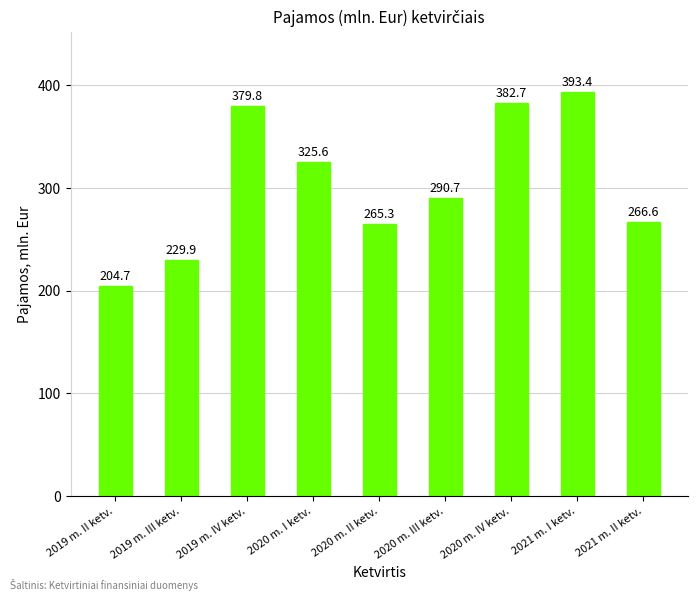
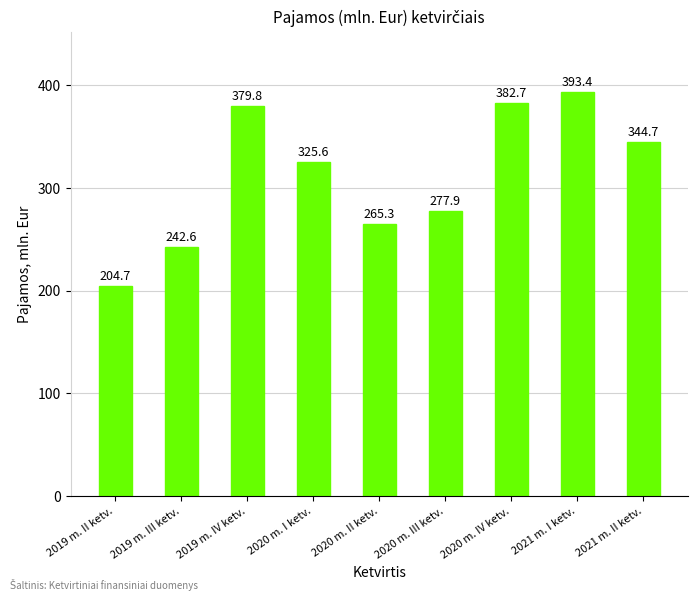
2019 m. III ketv.: 229.9 -> 242.6
2020 m. III ketv.: 290.7 -> 277.9
2021 m. II ketv.: 266.6 -> 344.7
